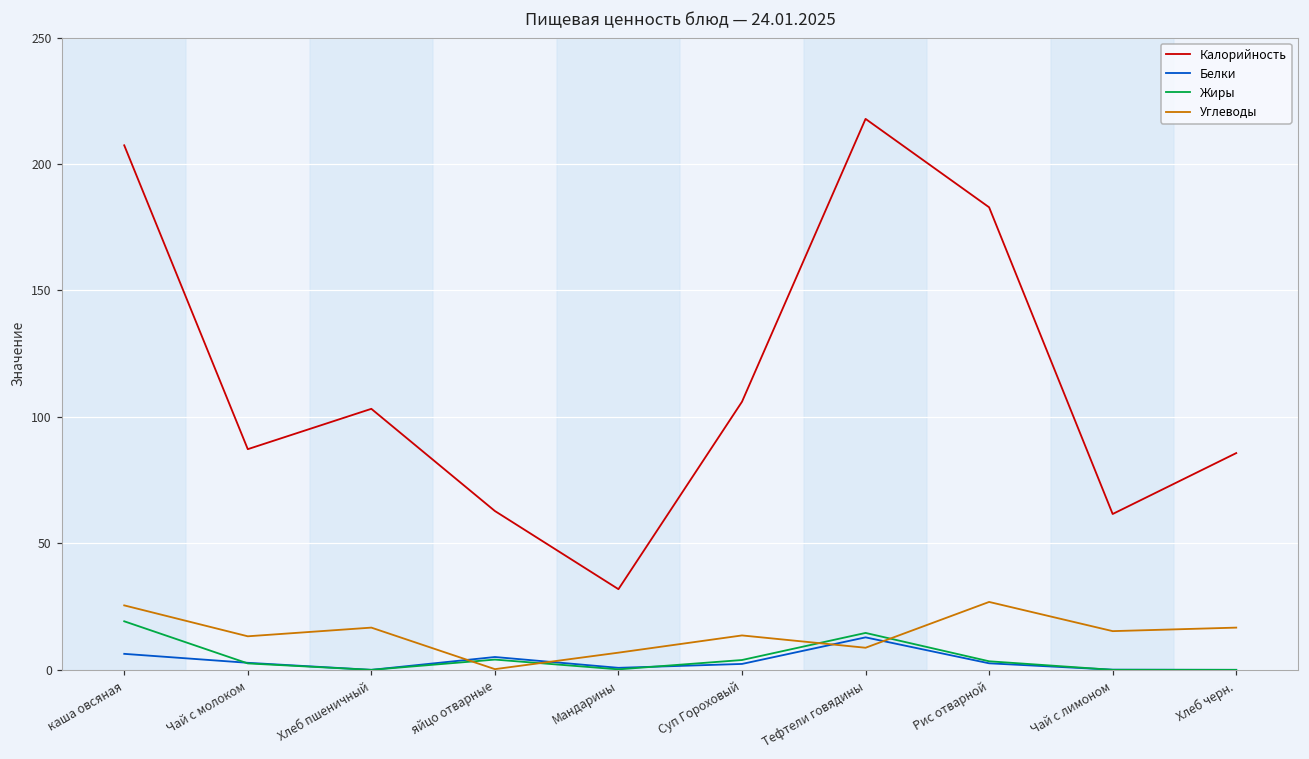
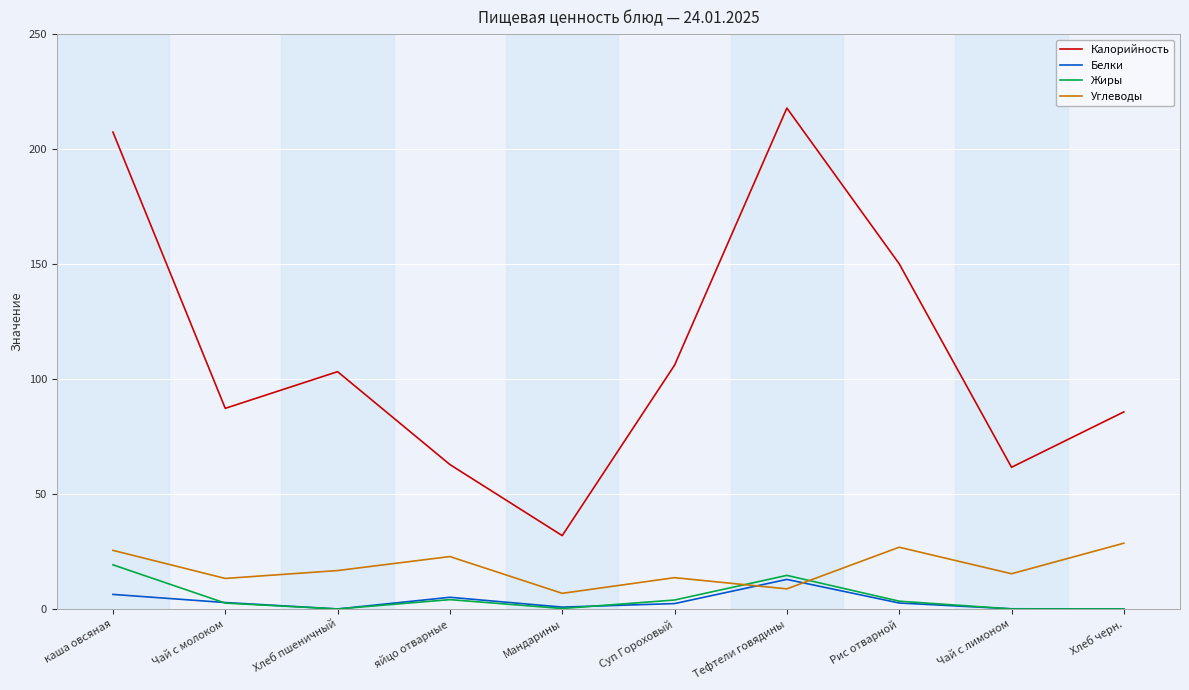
Углеводы, яйцо отварные: 0 -> 23
Калорийность, Рис отварной: 183 -> 150
Углеводы, Хлеб черн.: 17 -> 29
